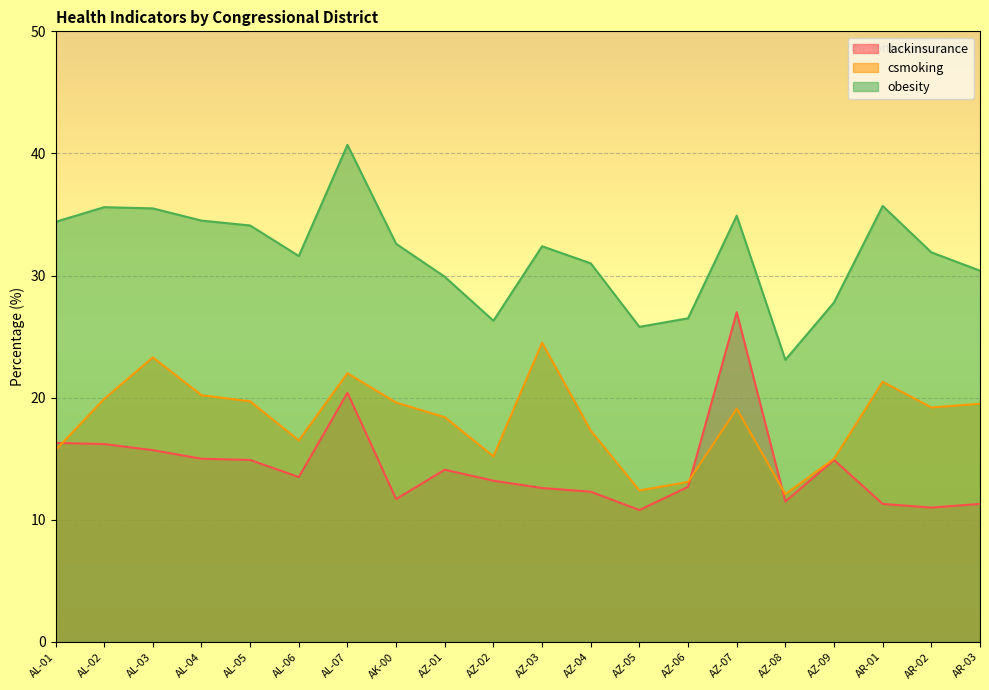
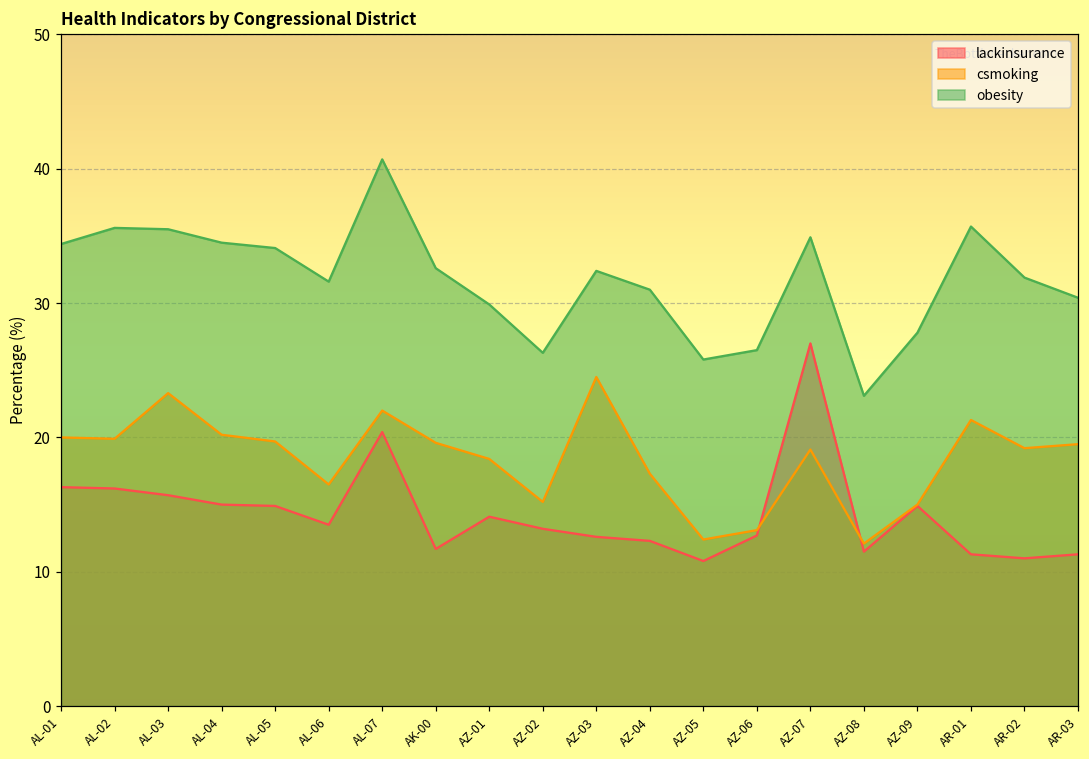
csmoking, AL-01: 15.7 -> 20.0
